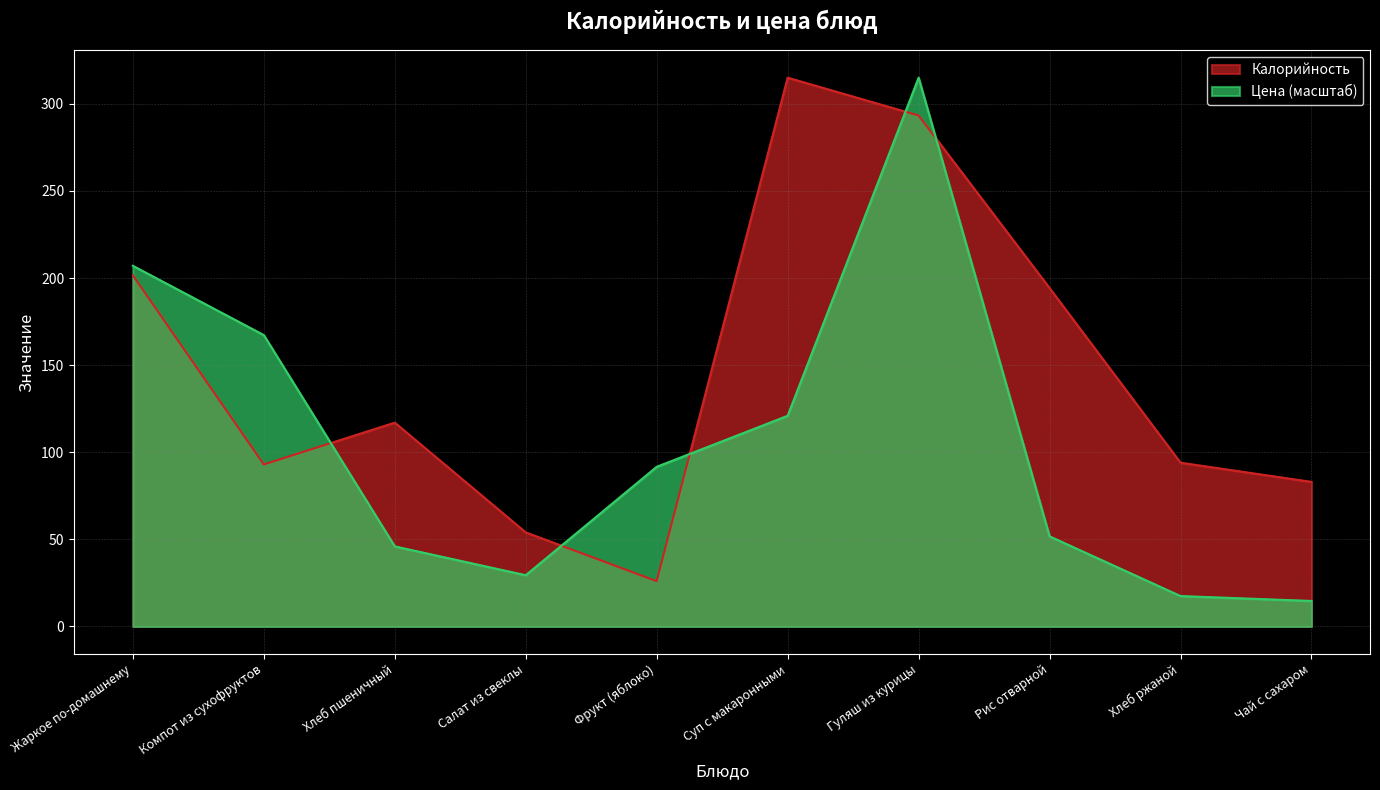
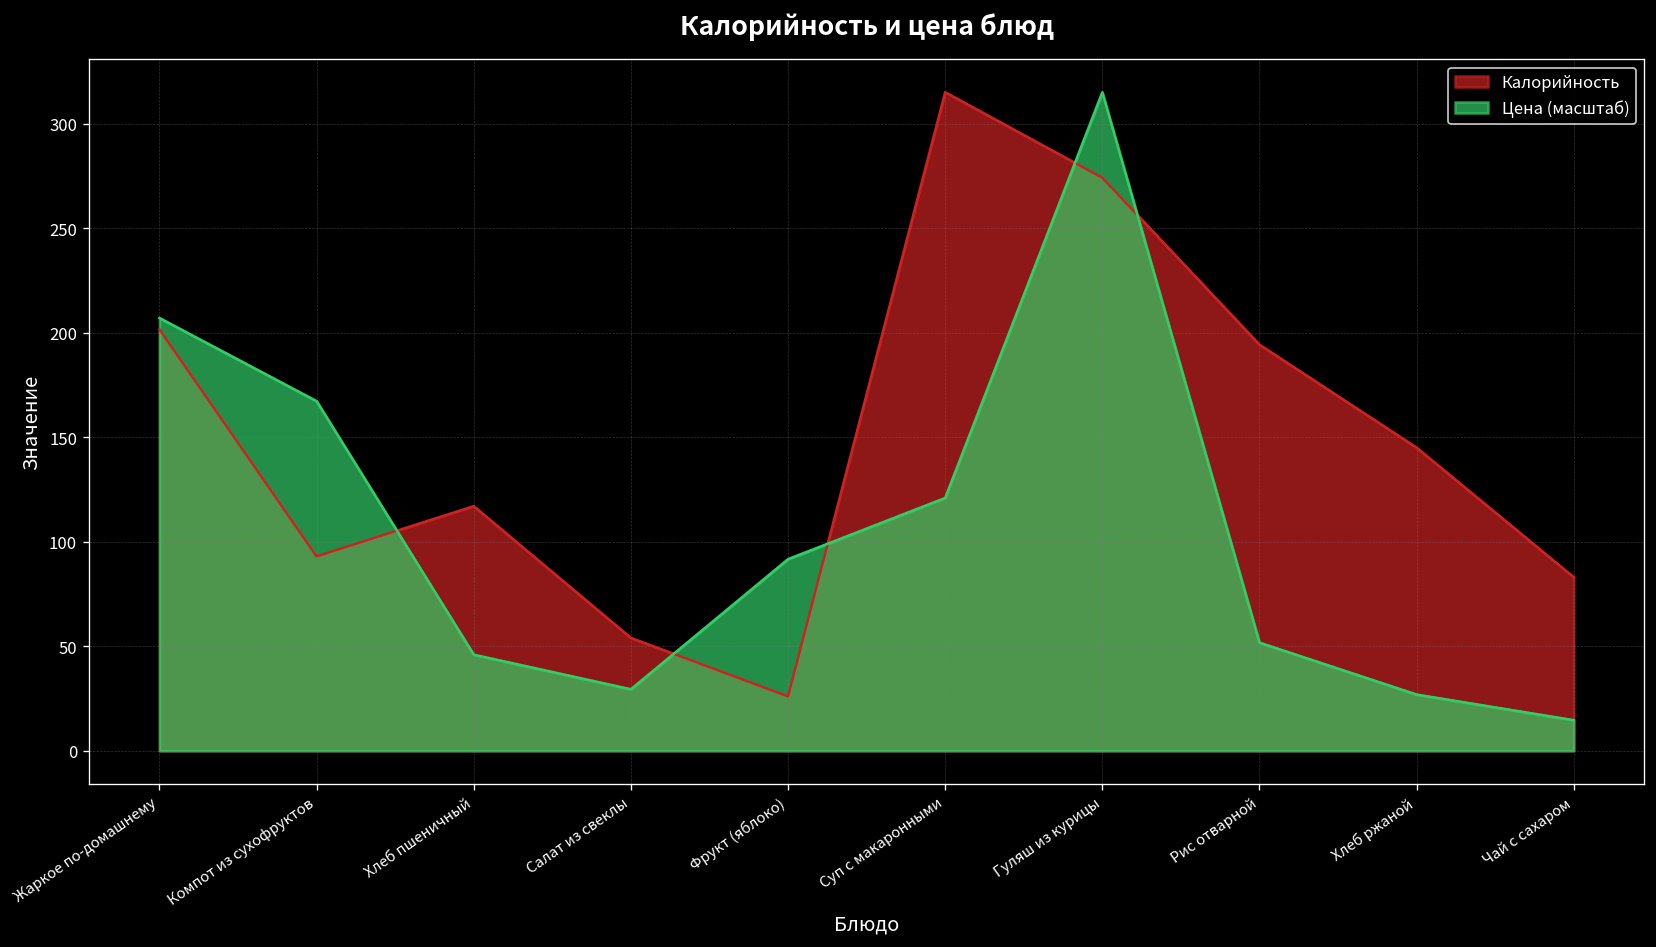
Калорийность, Гуляш из курицы: 293 -> 274
Калорийность, Хлеб ржаной: 94 -> 145
Цена (масштаб), Хлеб ржаной: 17 -> 27
